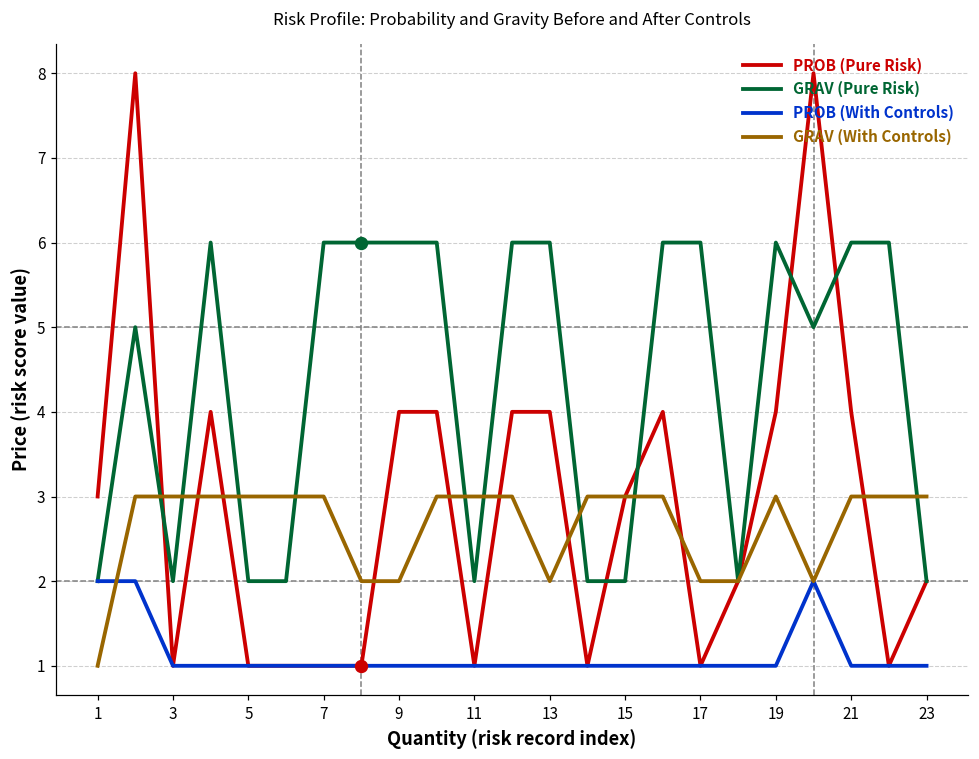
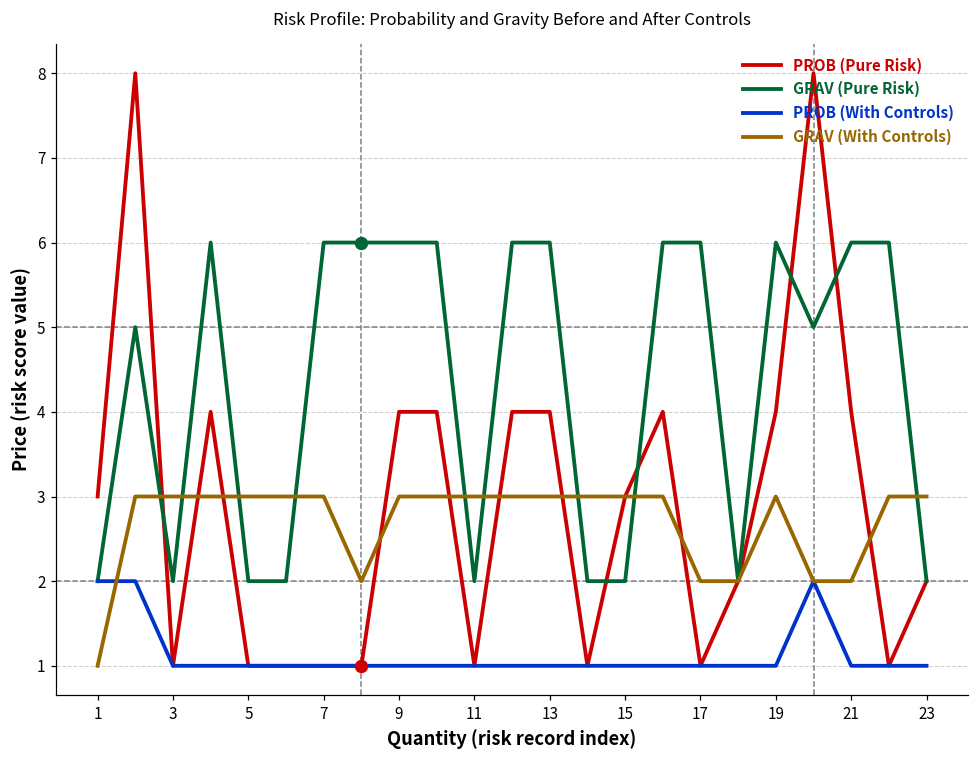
GRAV (With Controls), 9: 2 -> 3
GRAV (With Controls), 13: 2 -> 3
GRAV (With Controls), 21: 3 -> 2
